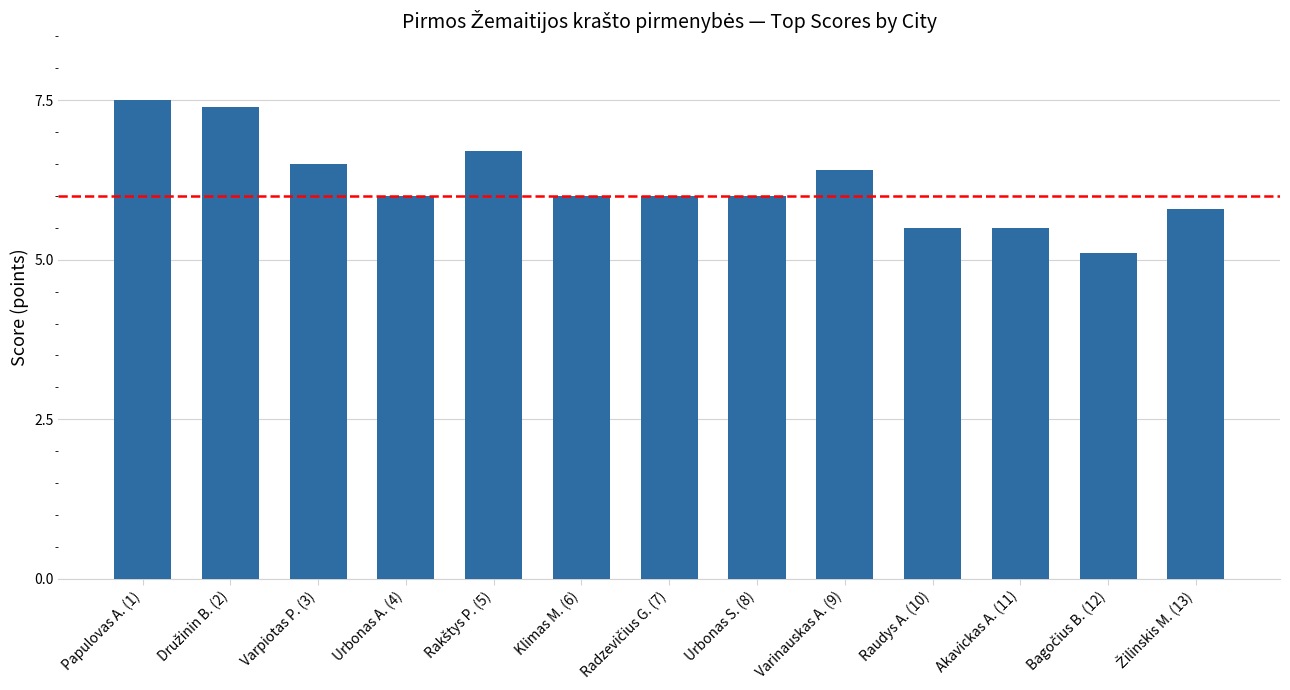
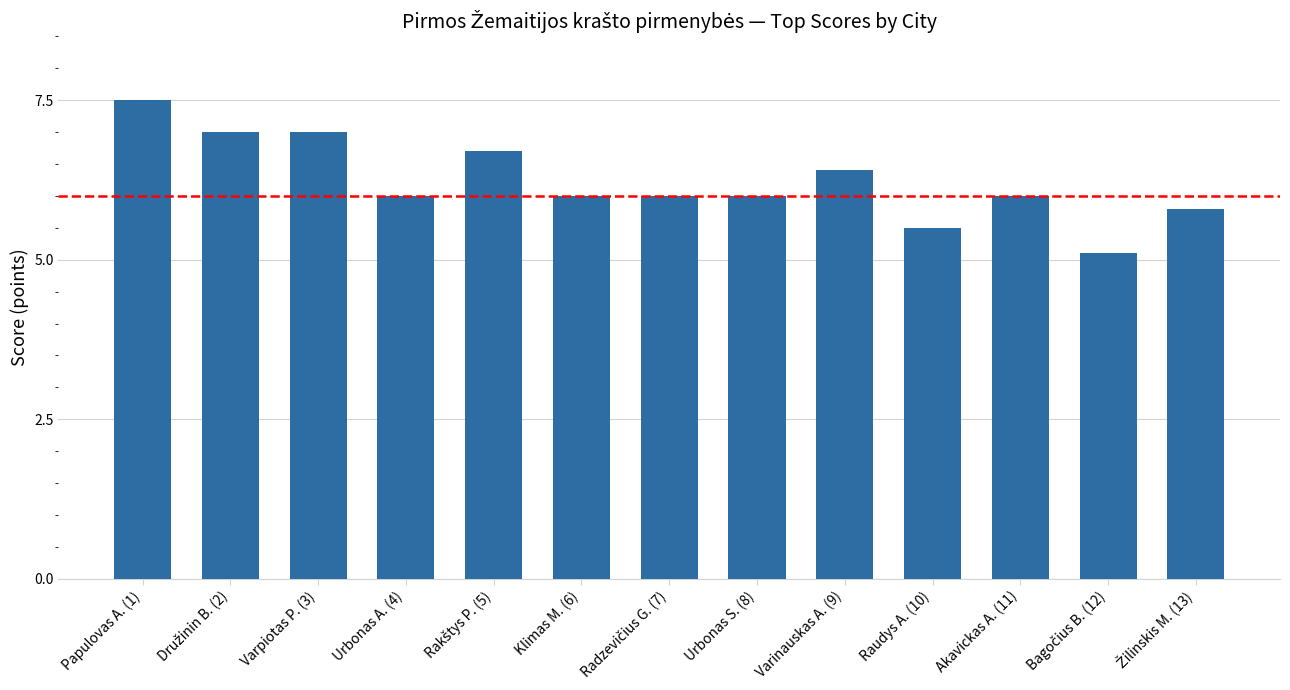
Družinin B. (2): 7.4 -> 7.0
Varpiotas P. (3): 6.5 -> 7.0
Akavickas A. (11): 5.5 -> 6.0
